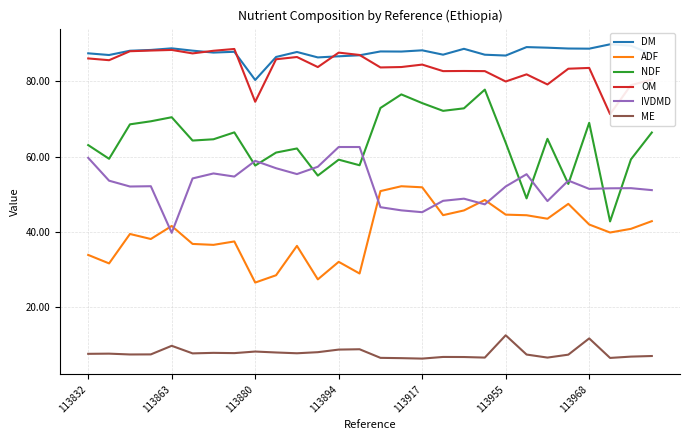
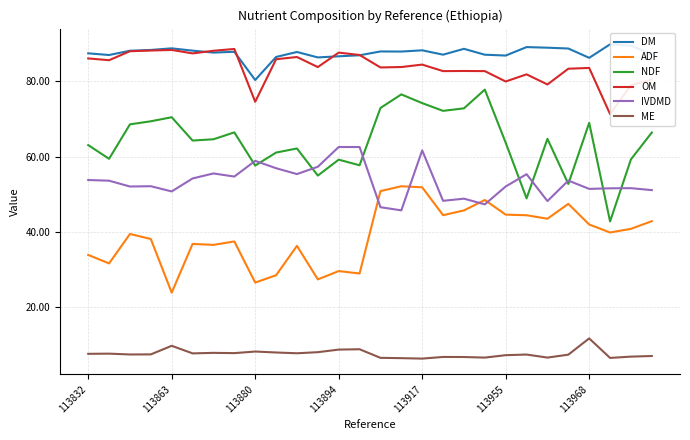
IVDMD, 113832: 60 -> 54
ADF, 113863: 42 -> 24
IVDMD, 113863: 40 -> 51
ADF, 113894: 32 -> 30
IVDMD, 113917: 45 -> 62
ME, 113955: 12 -> 7
DM, 113968: 89 -> 86
